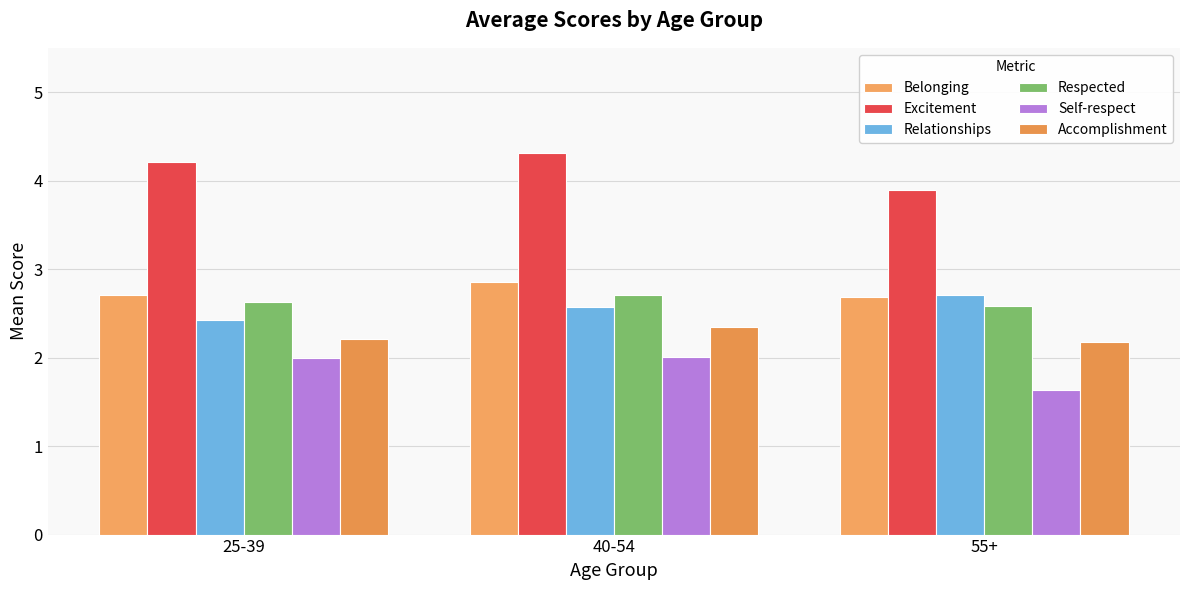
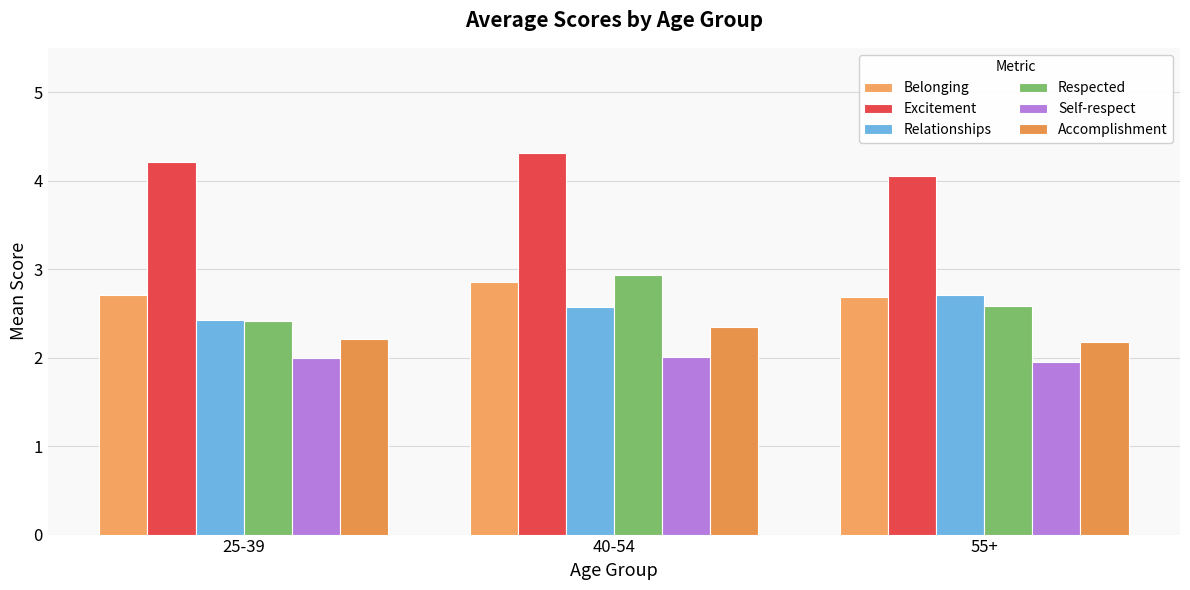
Respected, 25-39: 2.6 -> 2.4
Respected, 40-54: 2.7 -> 2.9
Excitement, 55+: 3.9 -> 4.1
Self-respect, 55+: 1.6 -> 2.0
